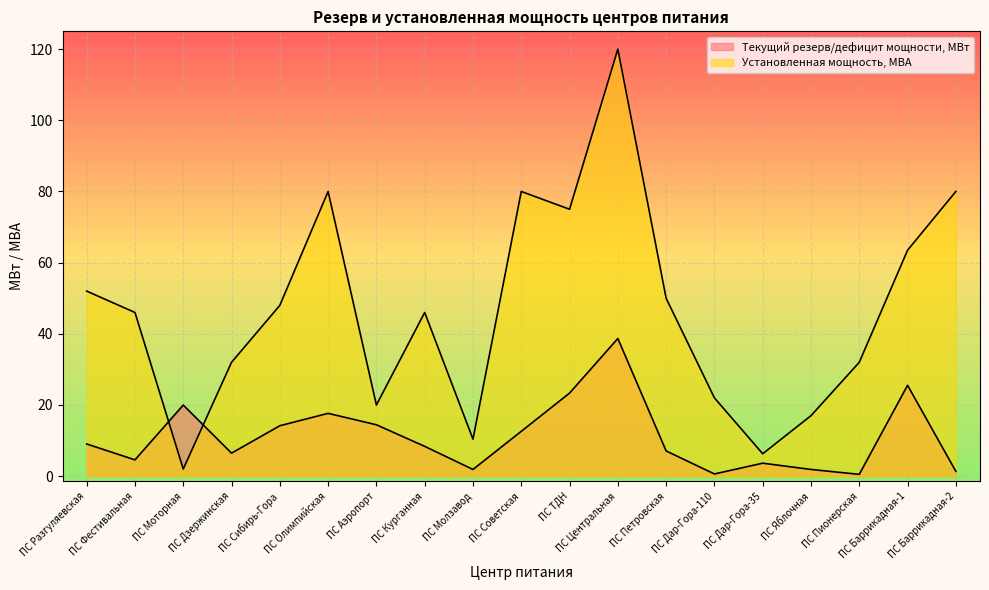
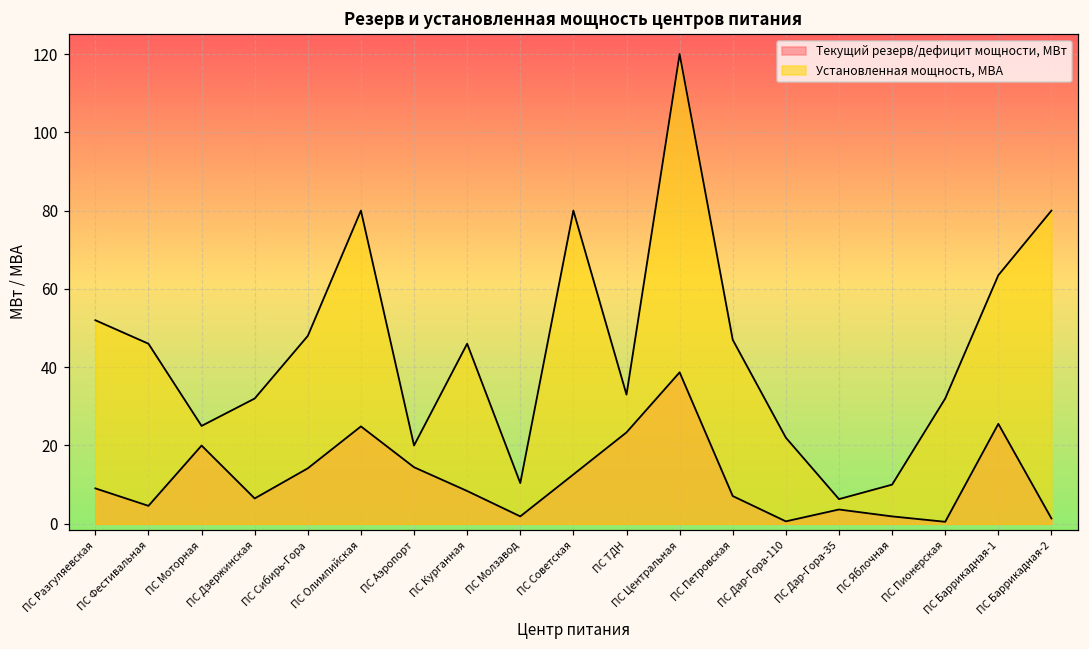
Установленная мощность, МВА, ПС Моторная: 2 -> 25
Текущий резерв/дефицит мощности, МВт, ПС Олимпийская: 18 -> 25
Установленная мощность, МВА, ПС ТДН: 75 -> 33
Установленная мощность, МВА, ПС Петровская: 50 -> 47
Установленная мощность, МВА, ПС Яблочная: 17 -> 10
